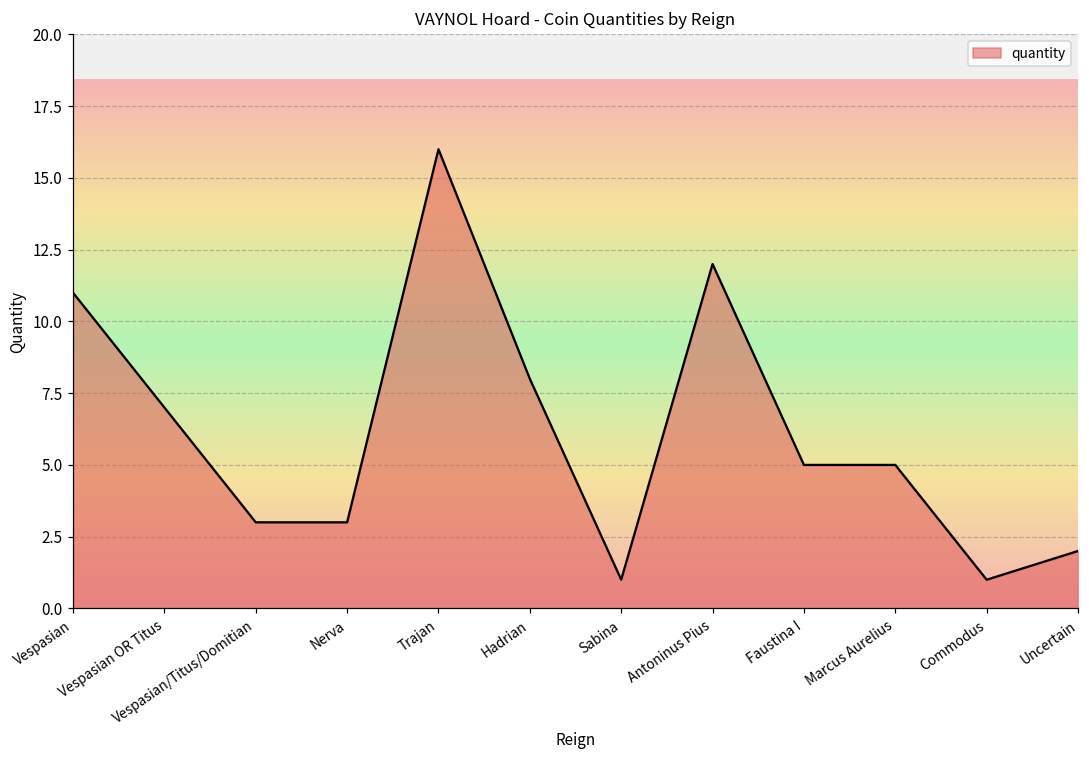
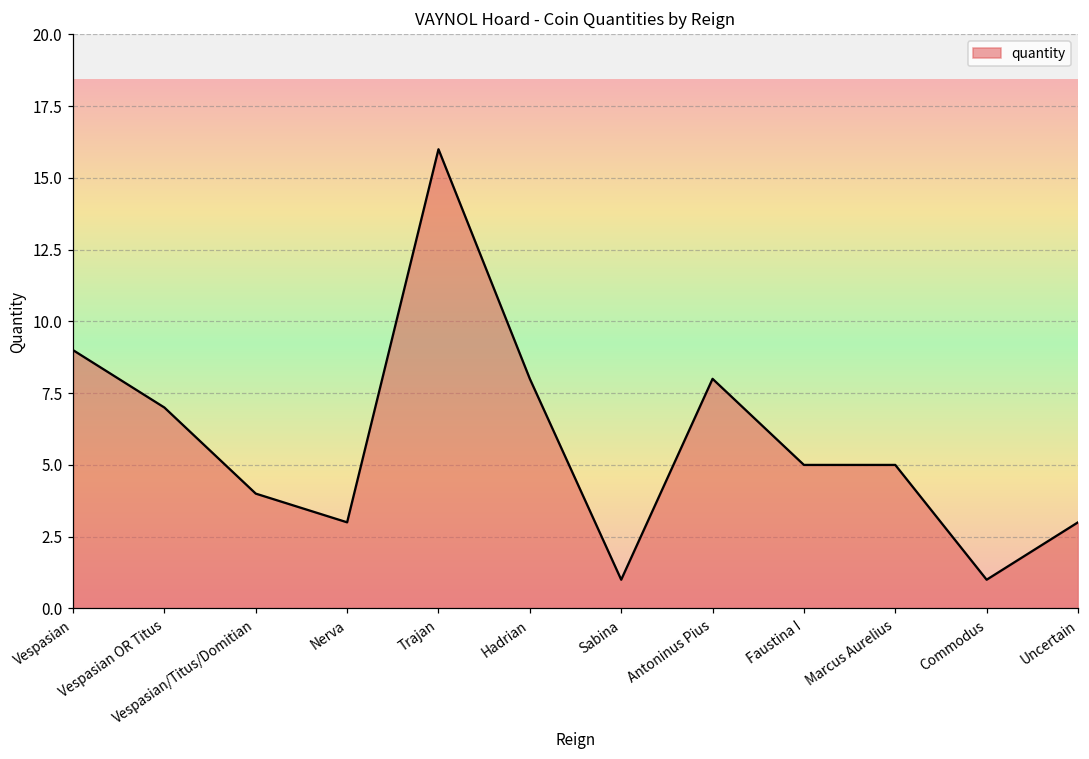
Vespasian: 11 -> 9
Vespasian/Titus/Domitian: 3 -> 4
Antoninus Pius: 12 -> 8
Uncertain: 2 -> 3
